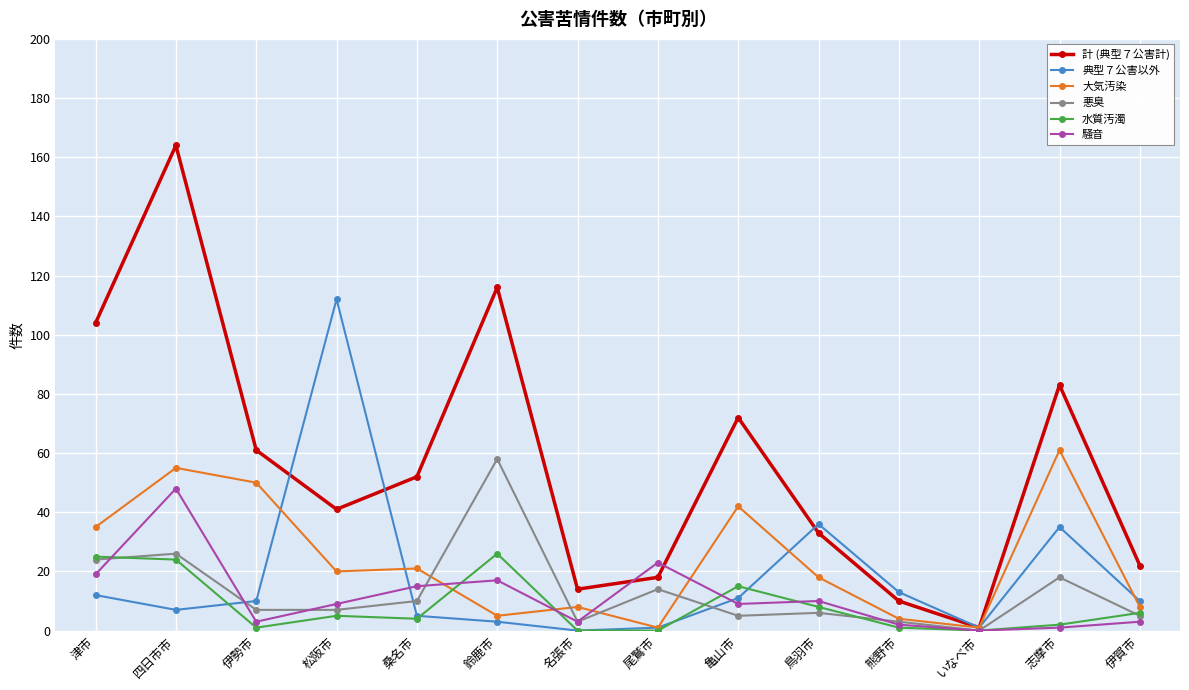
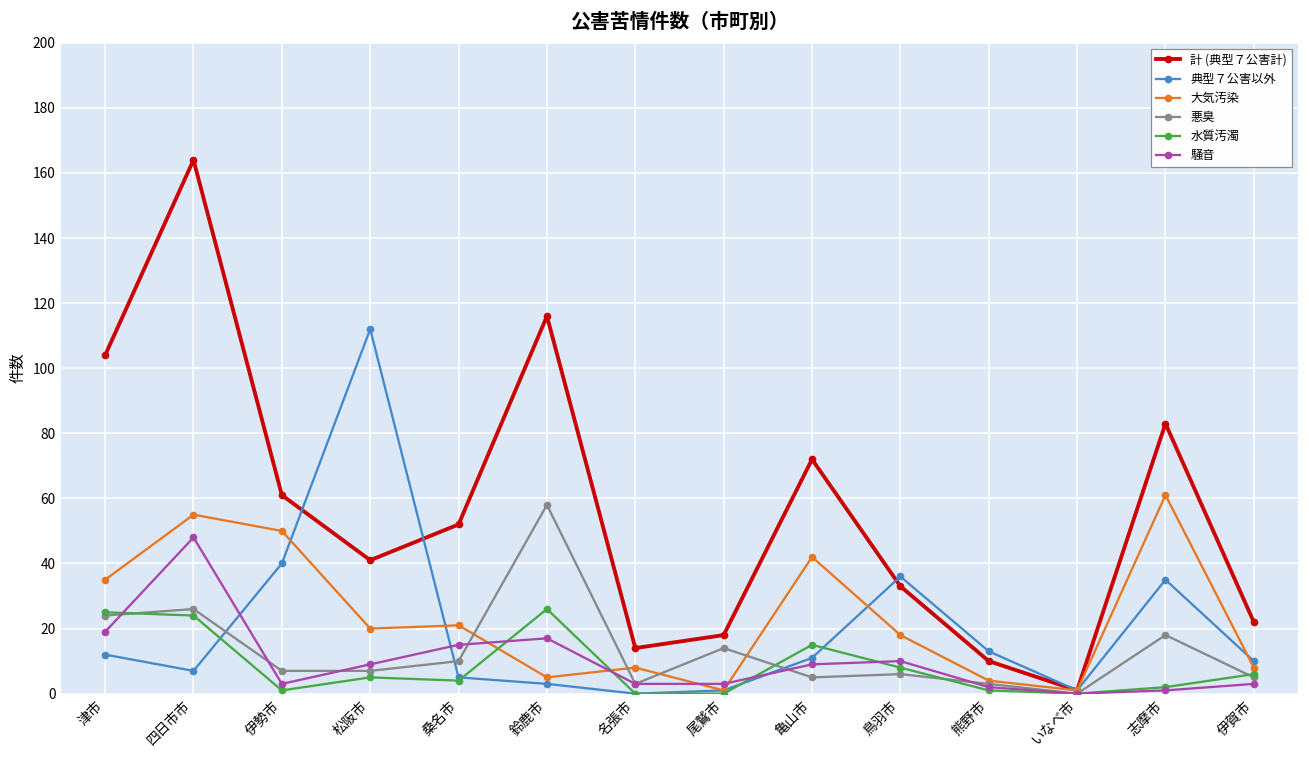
典型７公害以外, 伊勢市: 10 -> 40
騒音, 尾鷲市: 23 -> 3
